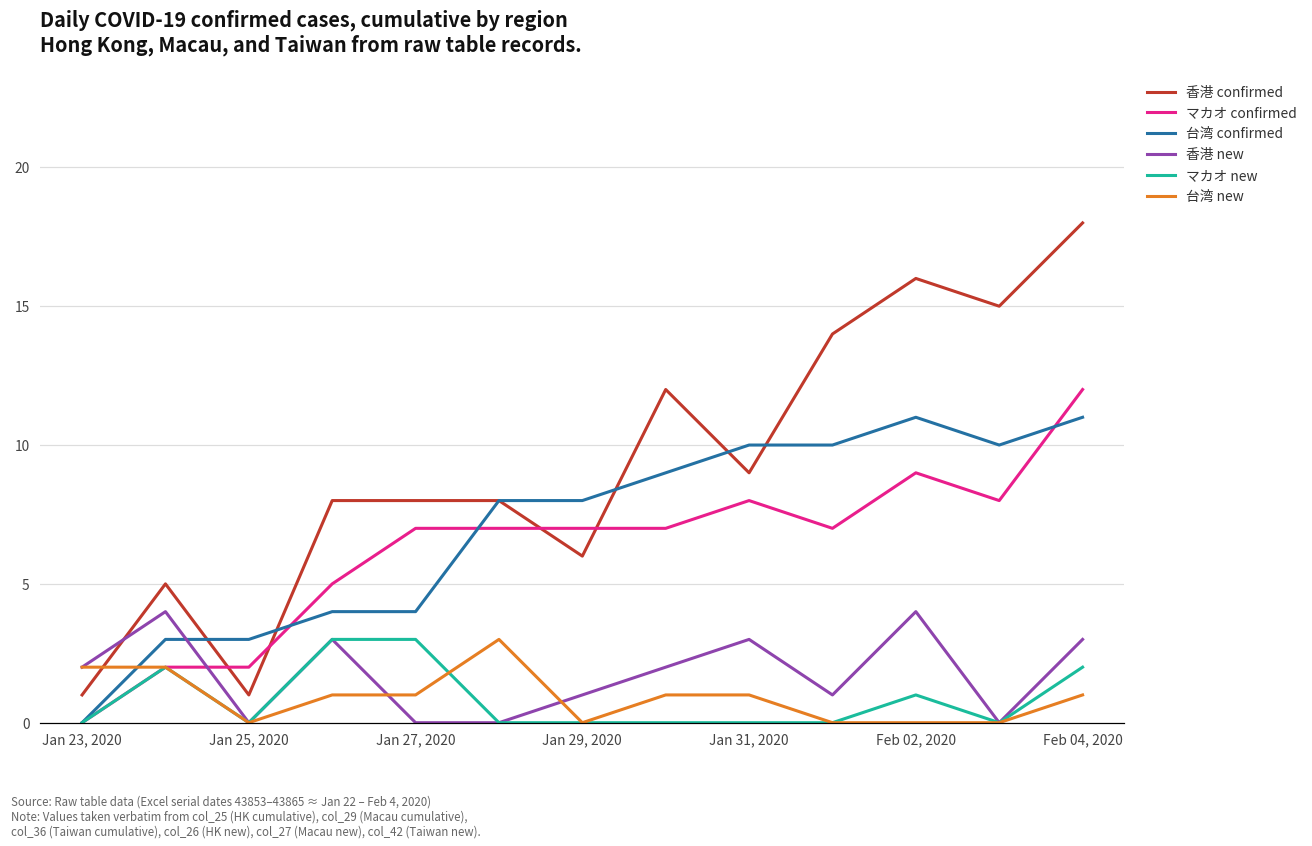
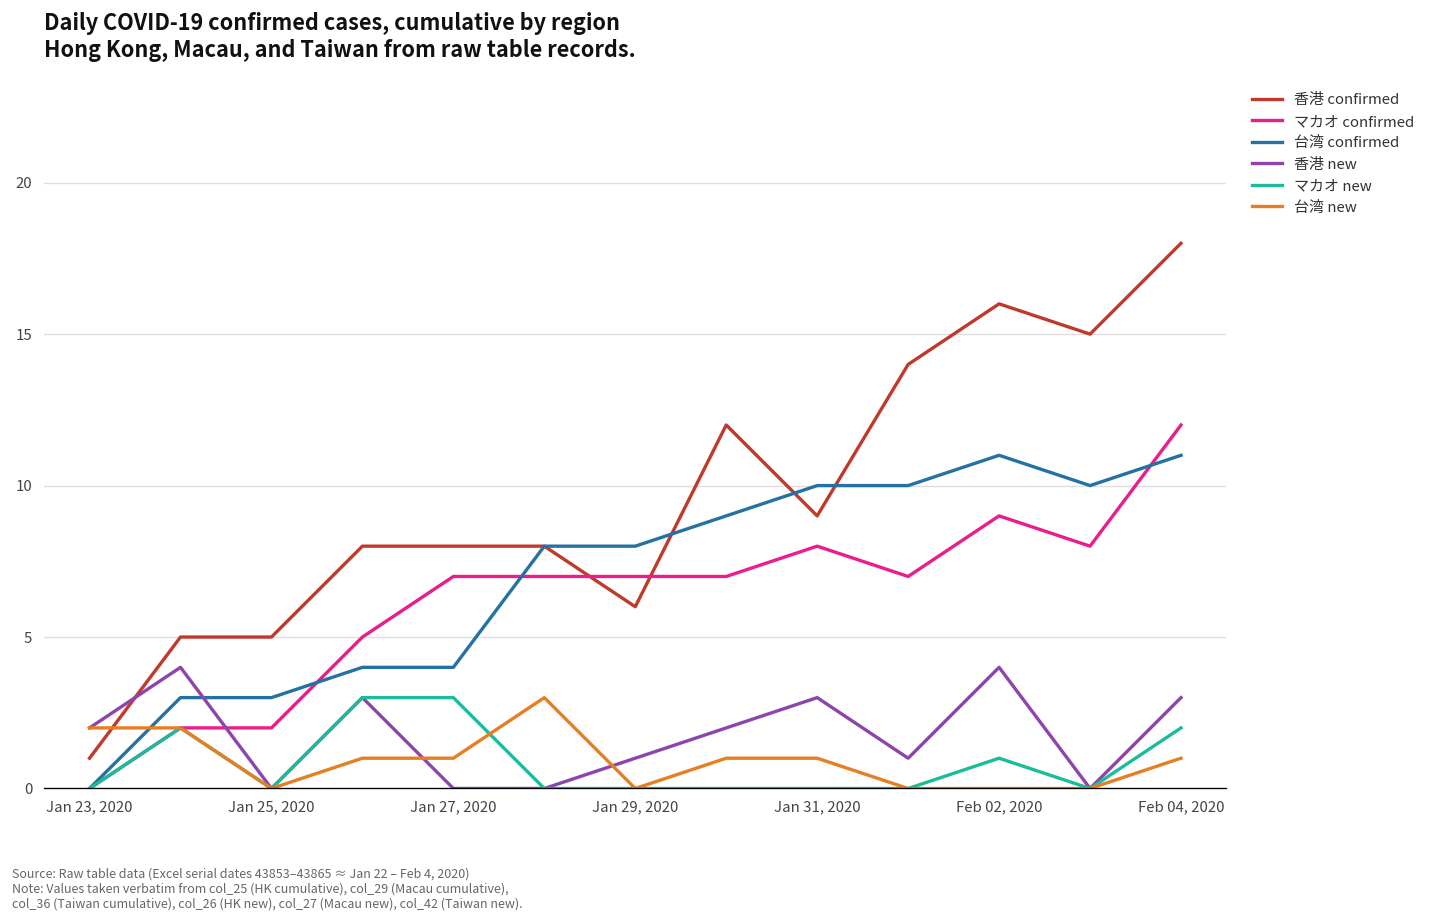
香港 confirmed, Jan 25, 2020: 1 -> 5
